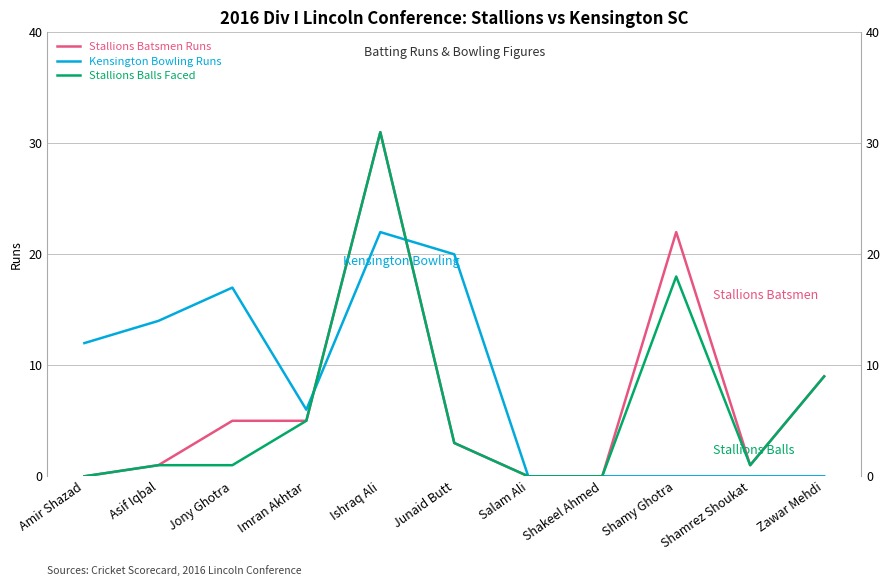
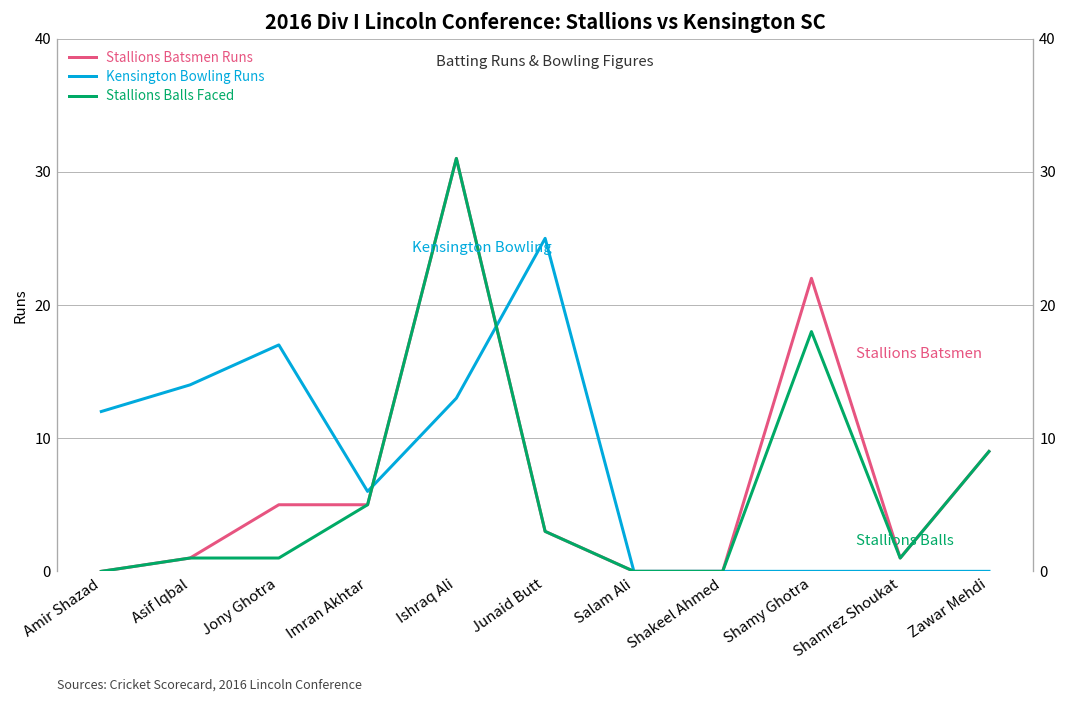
Kensington Bowling Runs, Ishraq Ali: 22 -> 13
Kensington Bowling Runs, Junaid Butt: 20 -> 25
